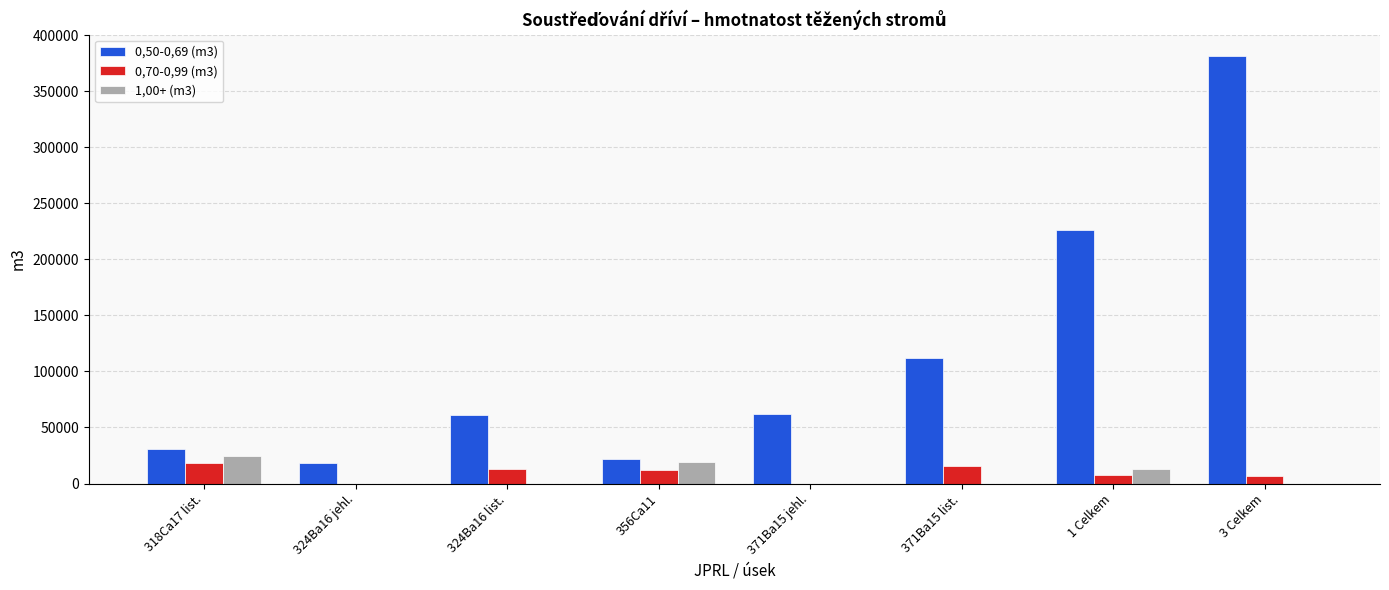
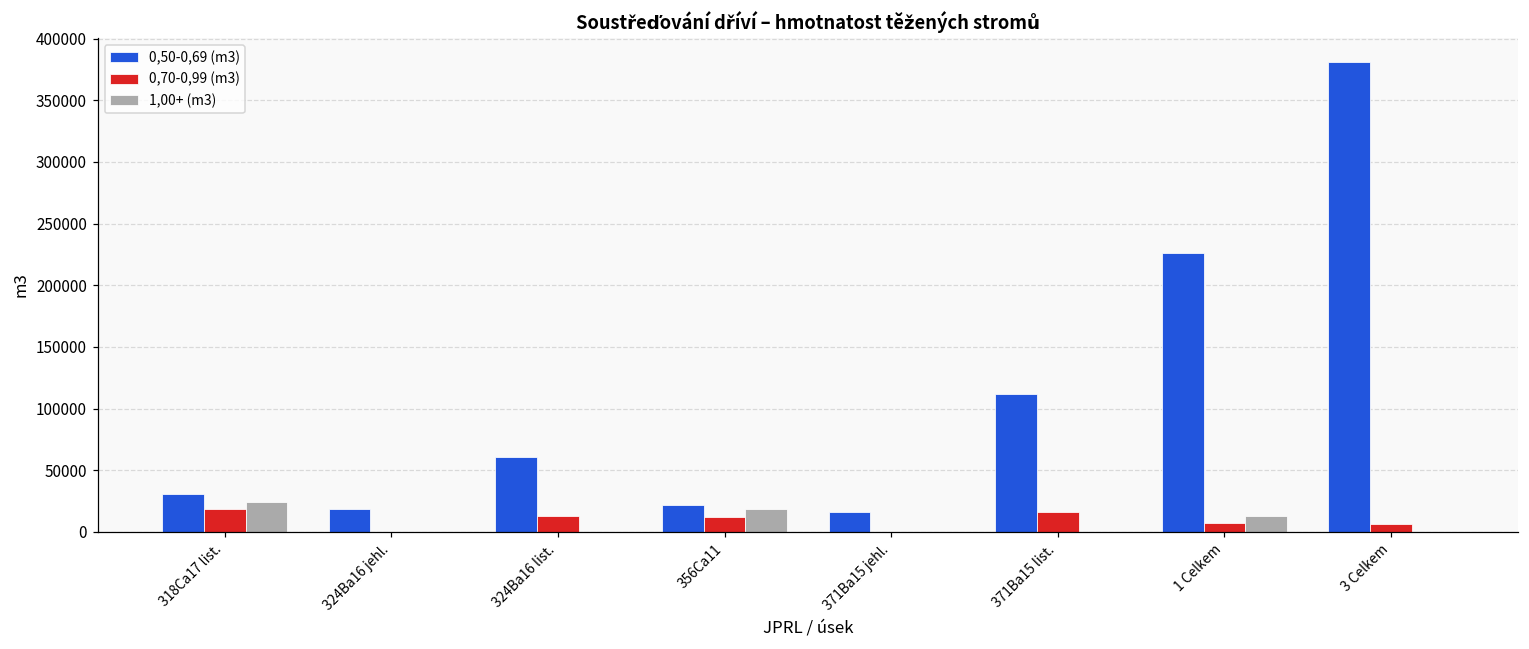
0,50-0,69 (m3), 371Ba15 jehl.: 62000 -> 16000
